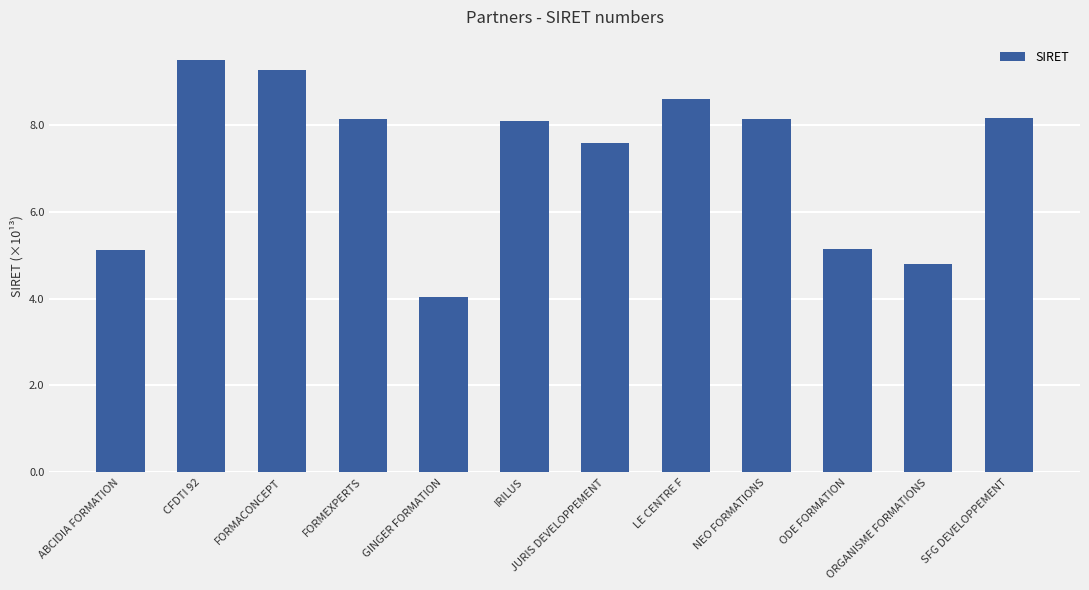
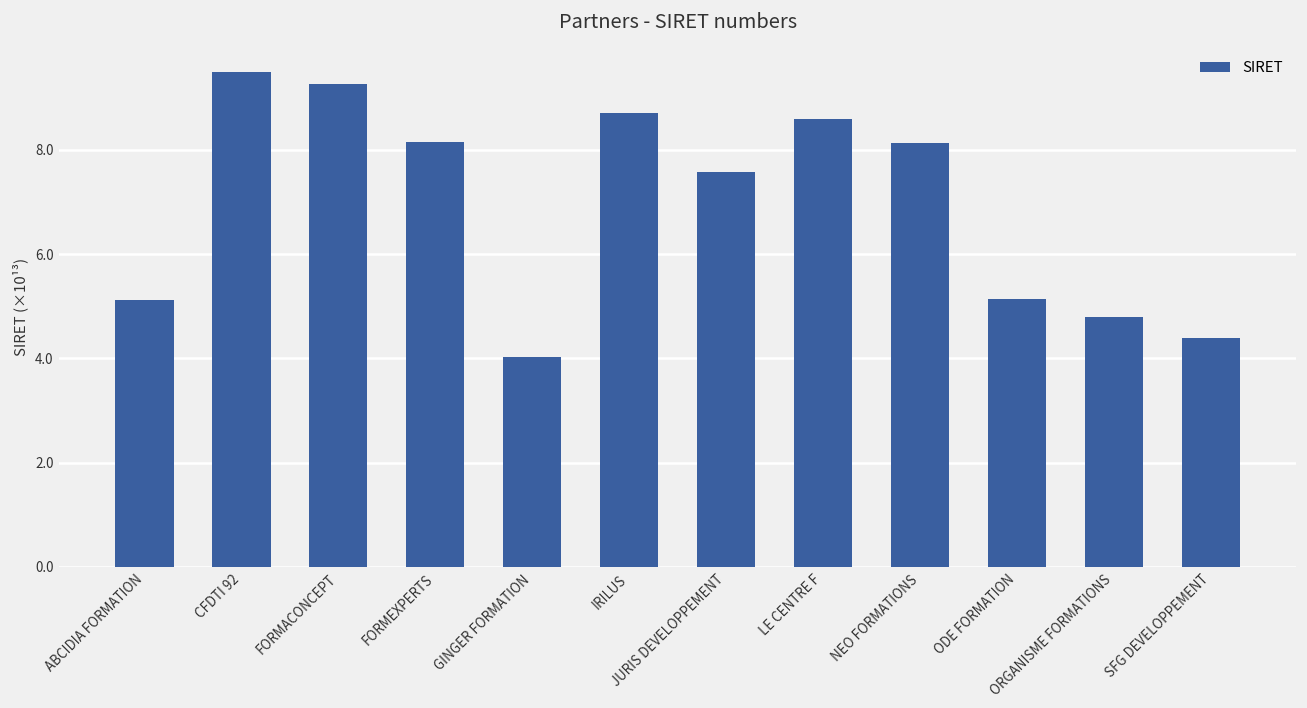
IRILUS: 8.1 -> 8.7
SFG DEVELOPPEMENT: 8.1 -> 4.4
